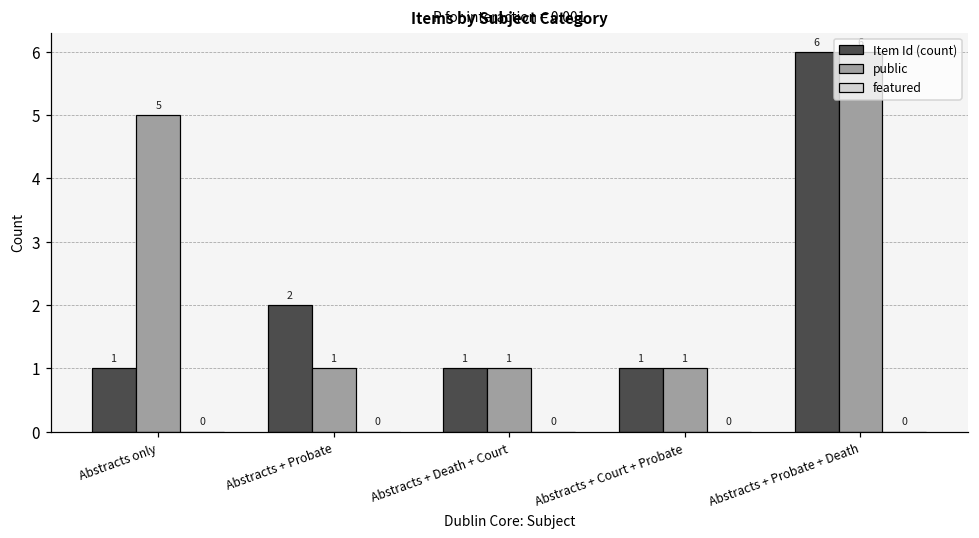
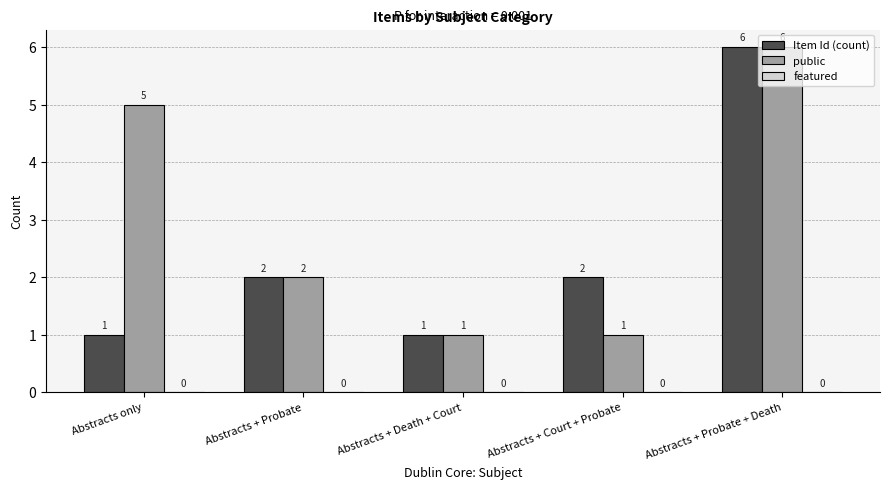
public, Abstracts + Probate: 1 -> 2
Item Id (count), Abstracts + Court + Probate: 1 -> 2
